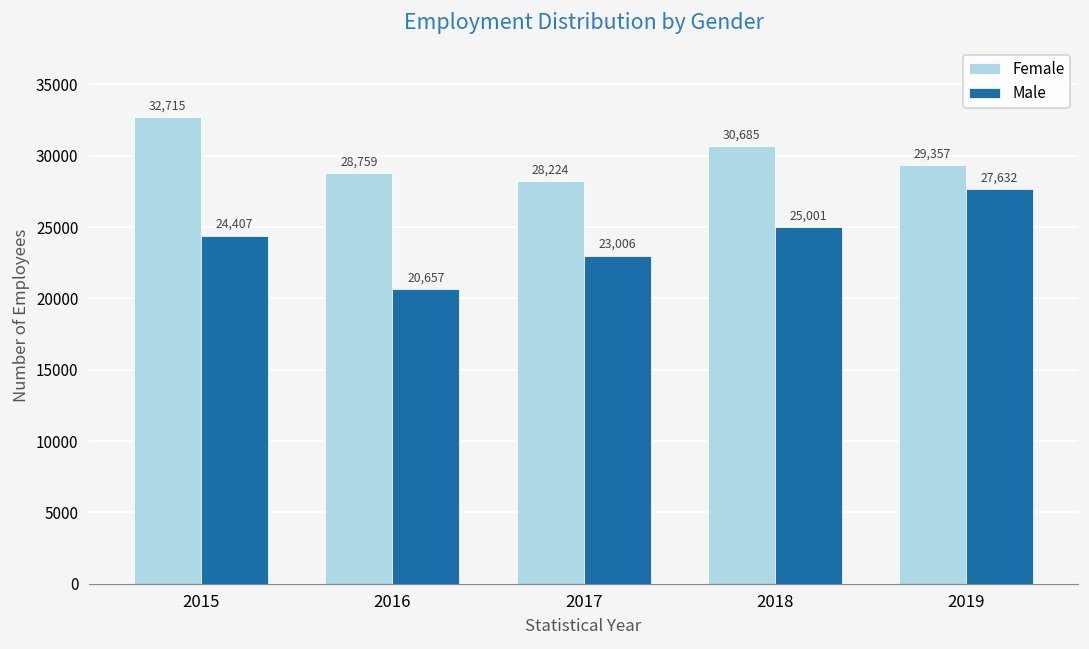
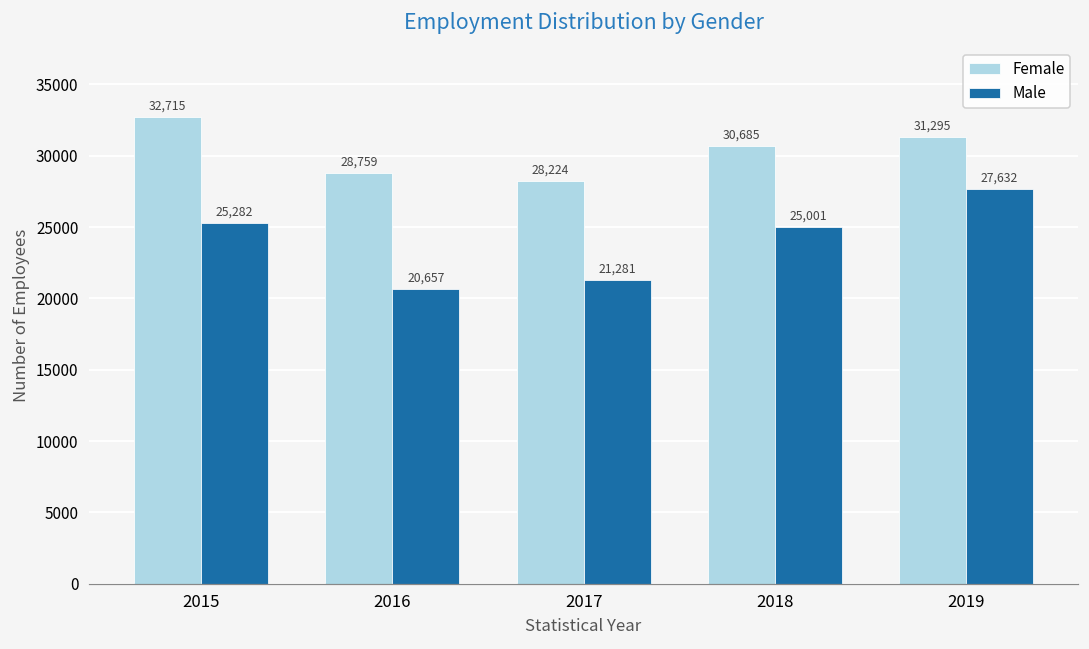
Male, 2015: 24,407 -> 25,282
Male, 2017: 23,006 -> 21,281
Female, 2019: 29,357 -> 31,295
